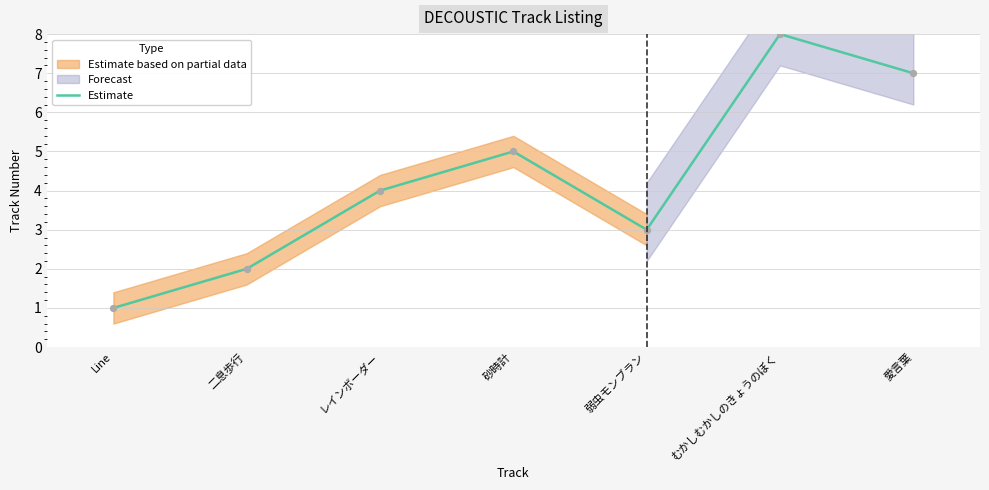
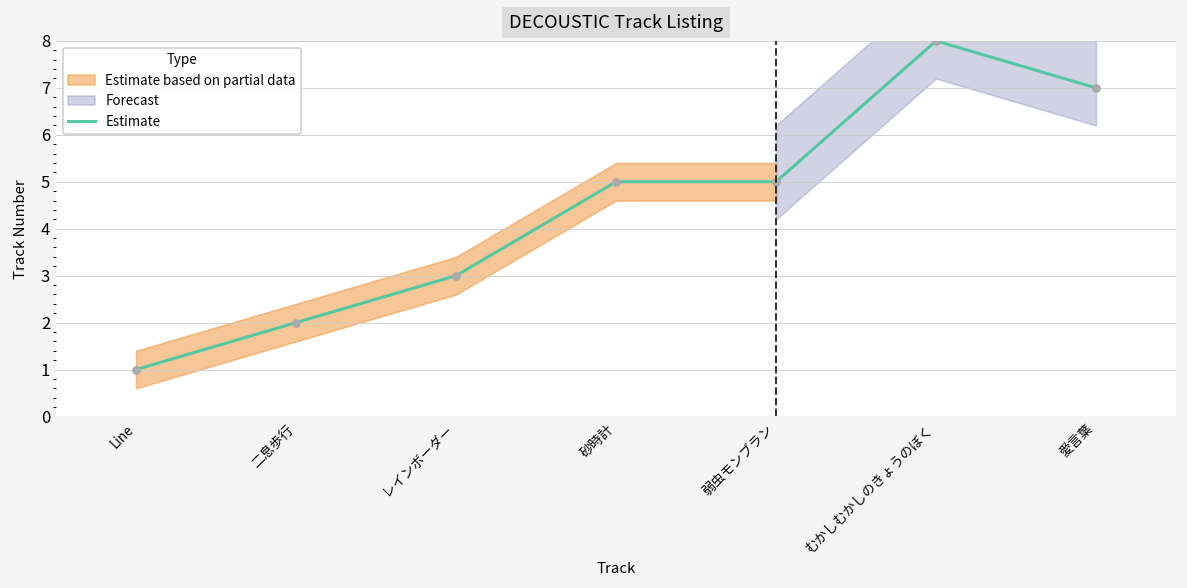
Estimate, レインボーダー: 4 -> 3
Estimate, 弱虫モンブラン: 3 -> 5
